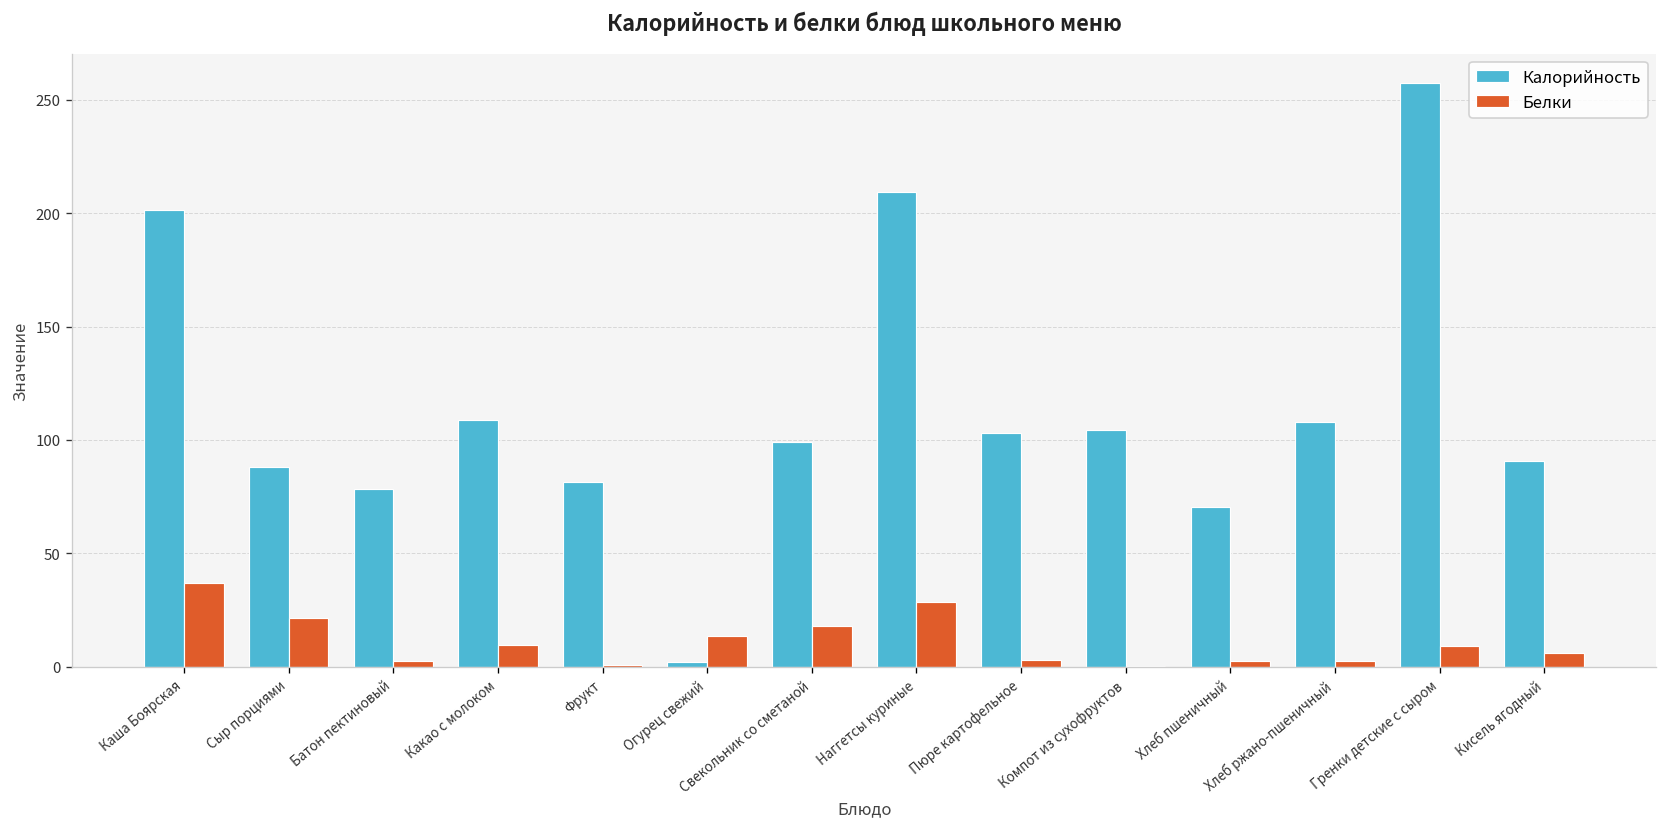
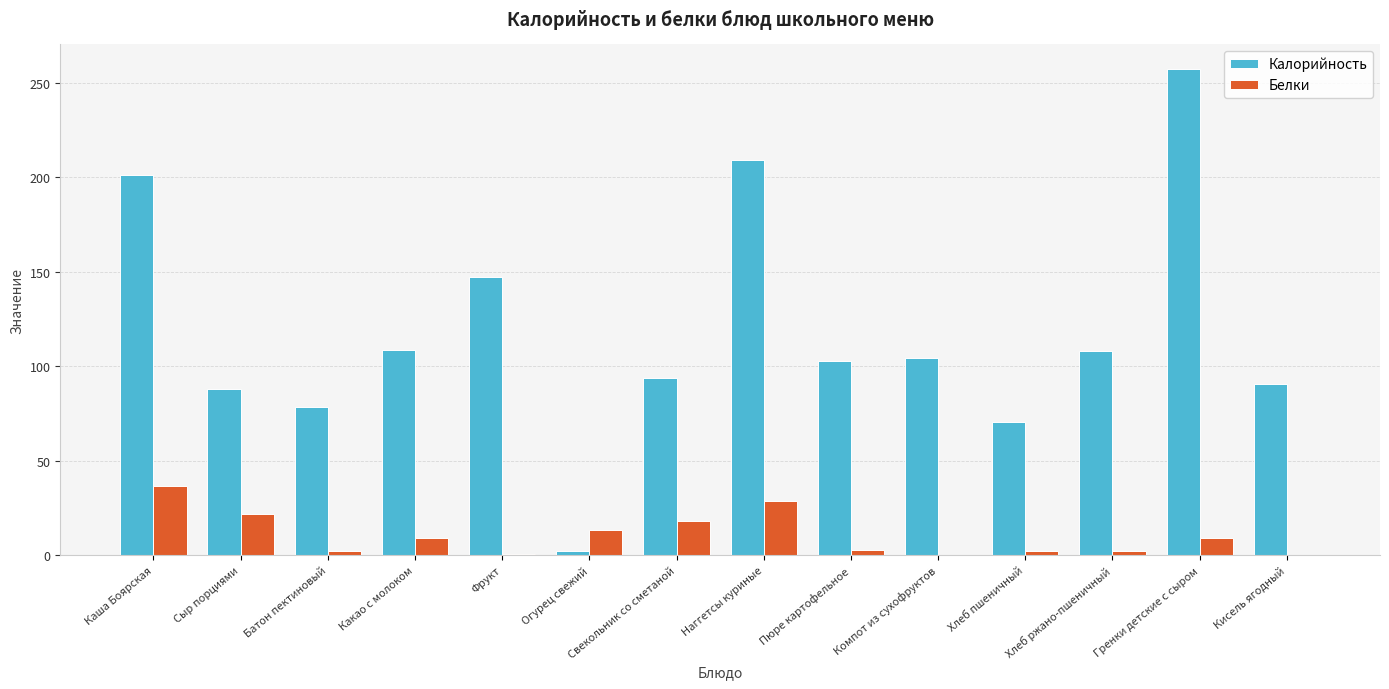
Калорийность, Фрукт: 82 -> 147
Калорийность, Свекольник со сметаной: 99 -> 94
Белки, Кисель ягодный: 6 -> 0
